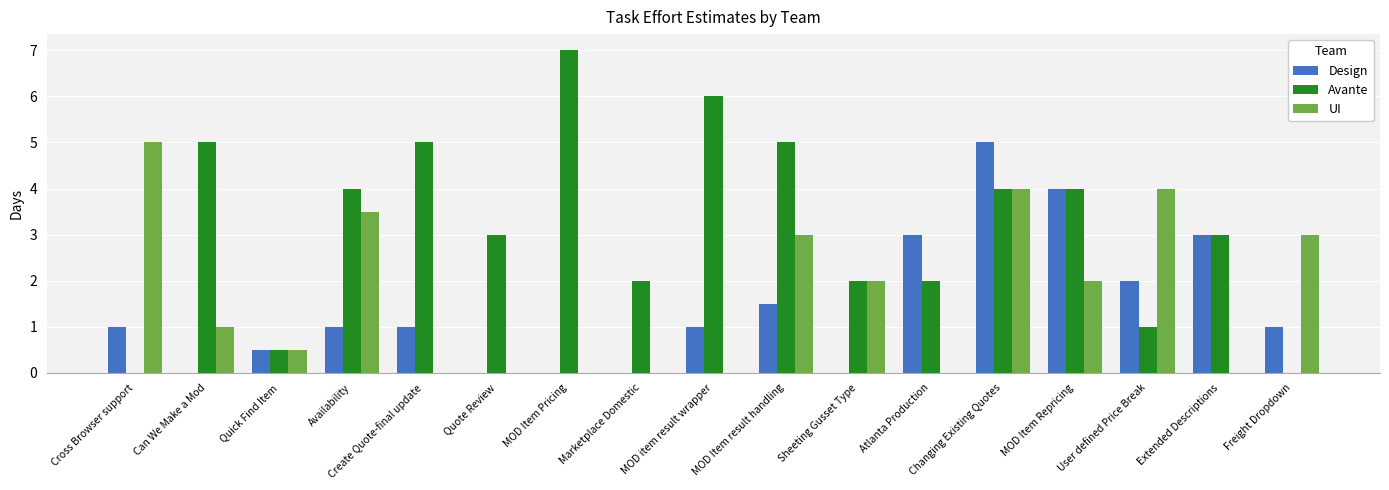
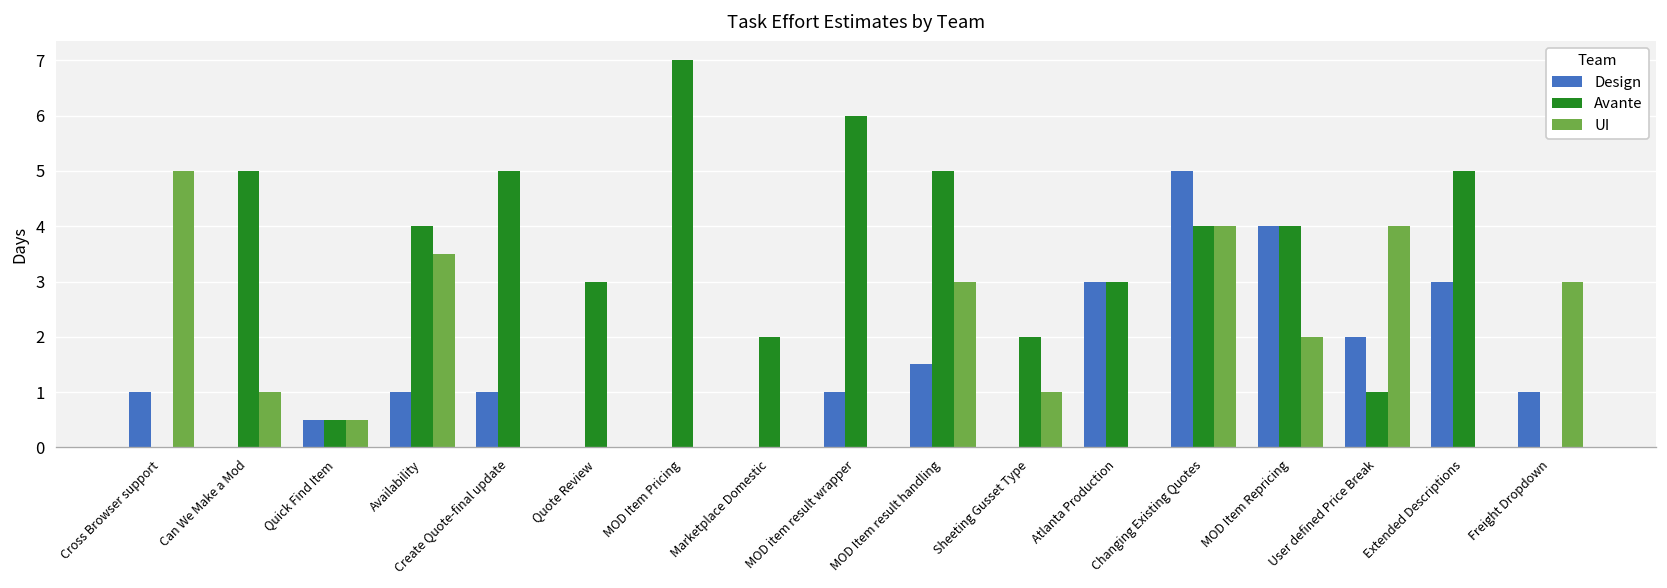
UI, Sheeting Gusset Type: 2 -> 1
Avante, Atlanta Production: 2 -> 3
Avante, Extended Descriptions: 3 -> 5
